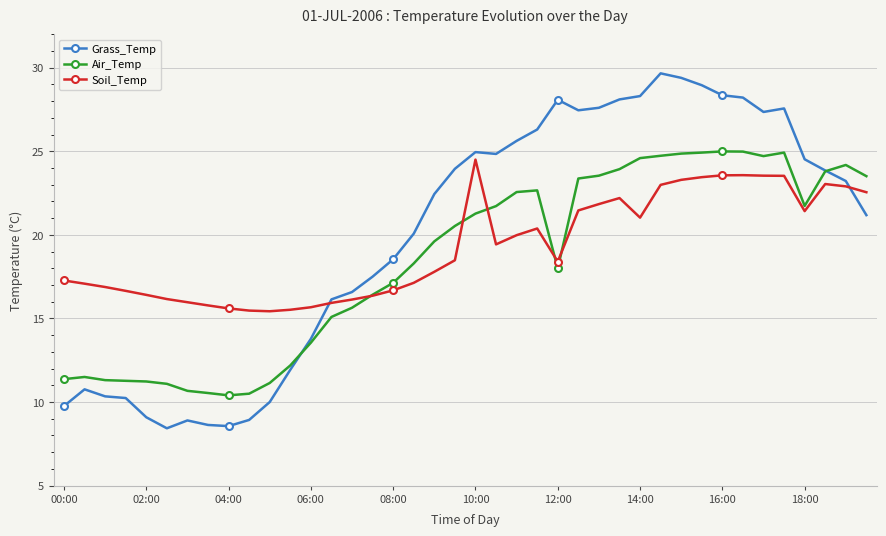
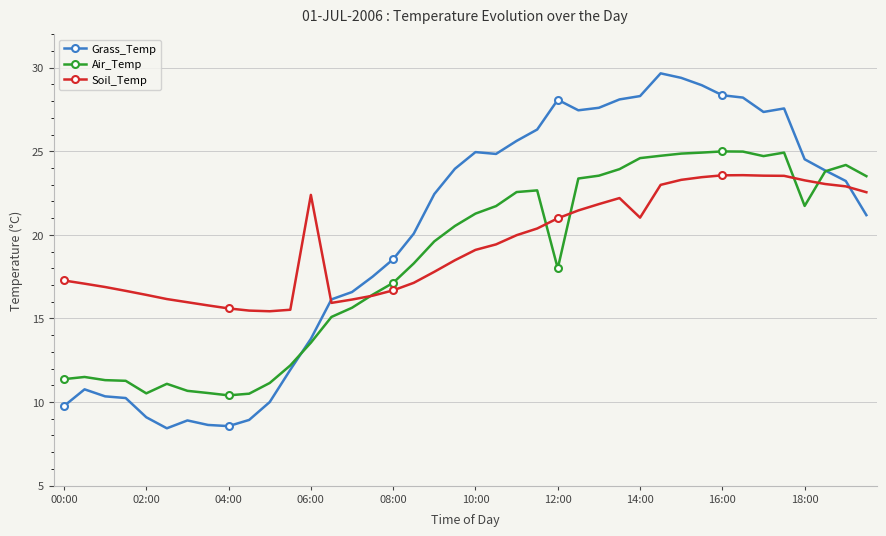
Air_Temp, 02:00: 11.2 -> 10.5
Soil_Temp, 06:00: 15.7 -> 22.4
Soil_Temp, 10:00: 24.5 -> 19.1
Soil_Temp, 12:00: 18.4 -> 21.0
Soil_Temp, 18:00: 21.4 -> 23.3
